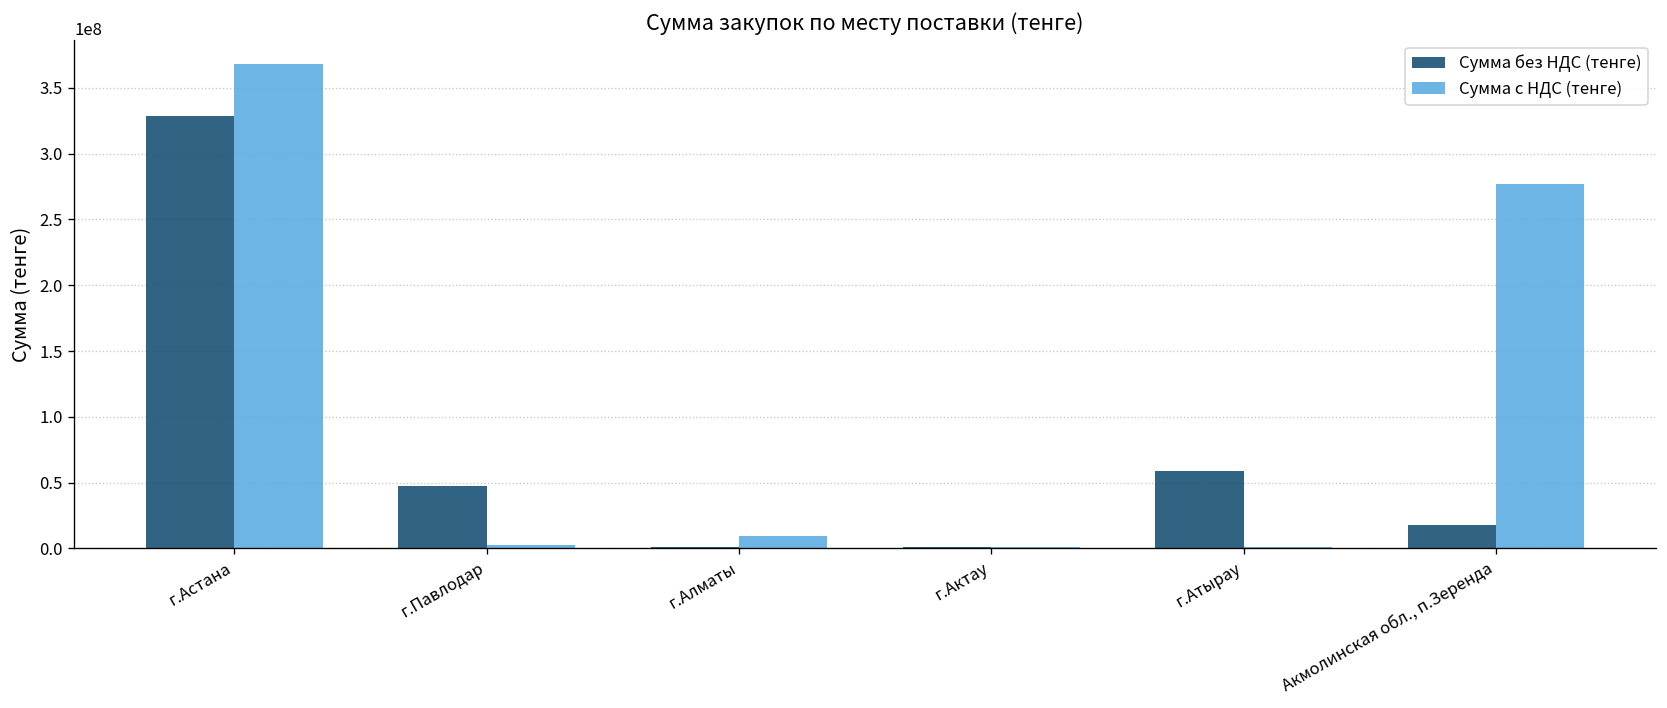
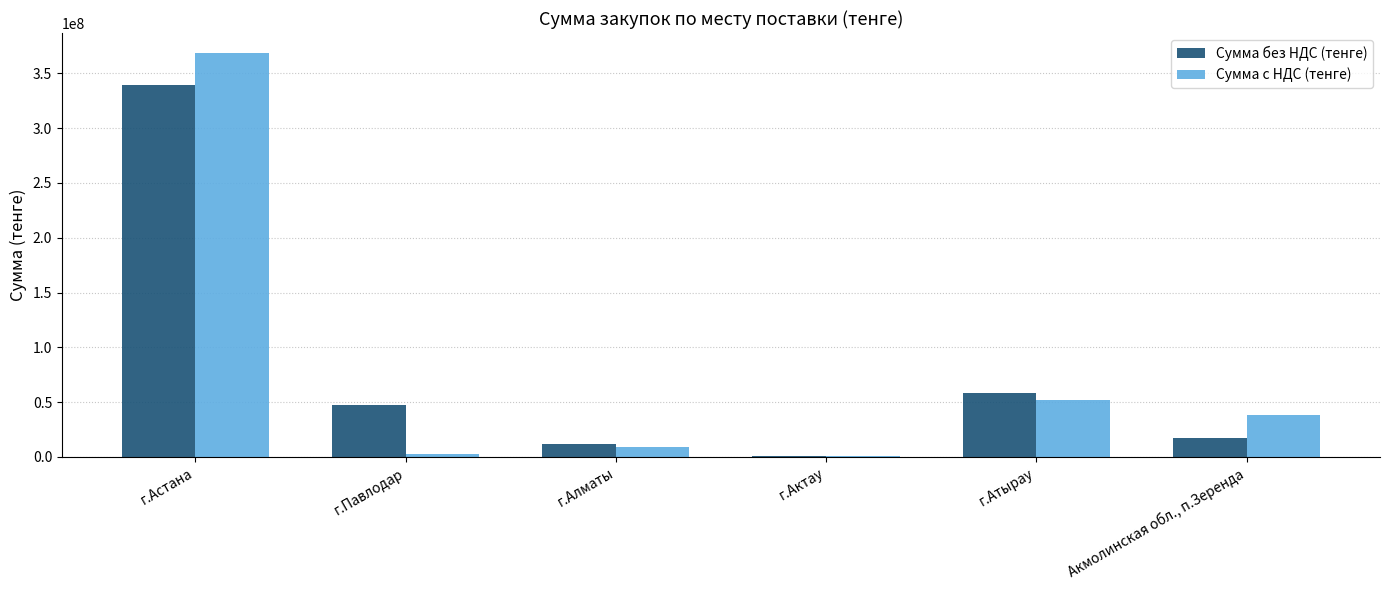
Сумма без НДС (тенге), г.Астана: 329000000 -> 339000000
Сумма без НДС (тенге), г.Алматы: 1000000 -> 12000000
Сумма с НДС (тенге), г.Атырау: 1000000 -> 52000000
Сумма с НДС (тенге), Акмолинская обл., п.Зеренда: 277000000 -> 38000000
